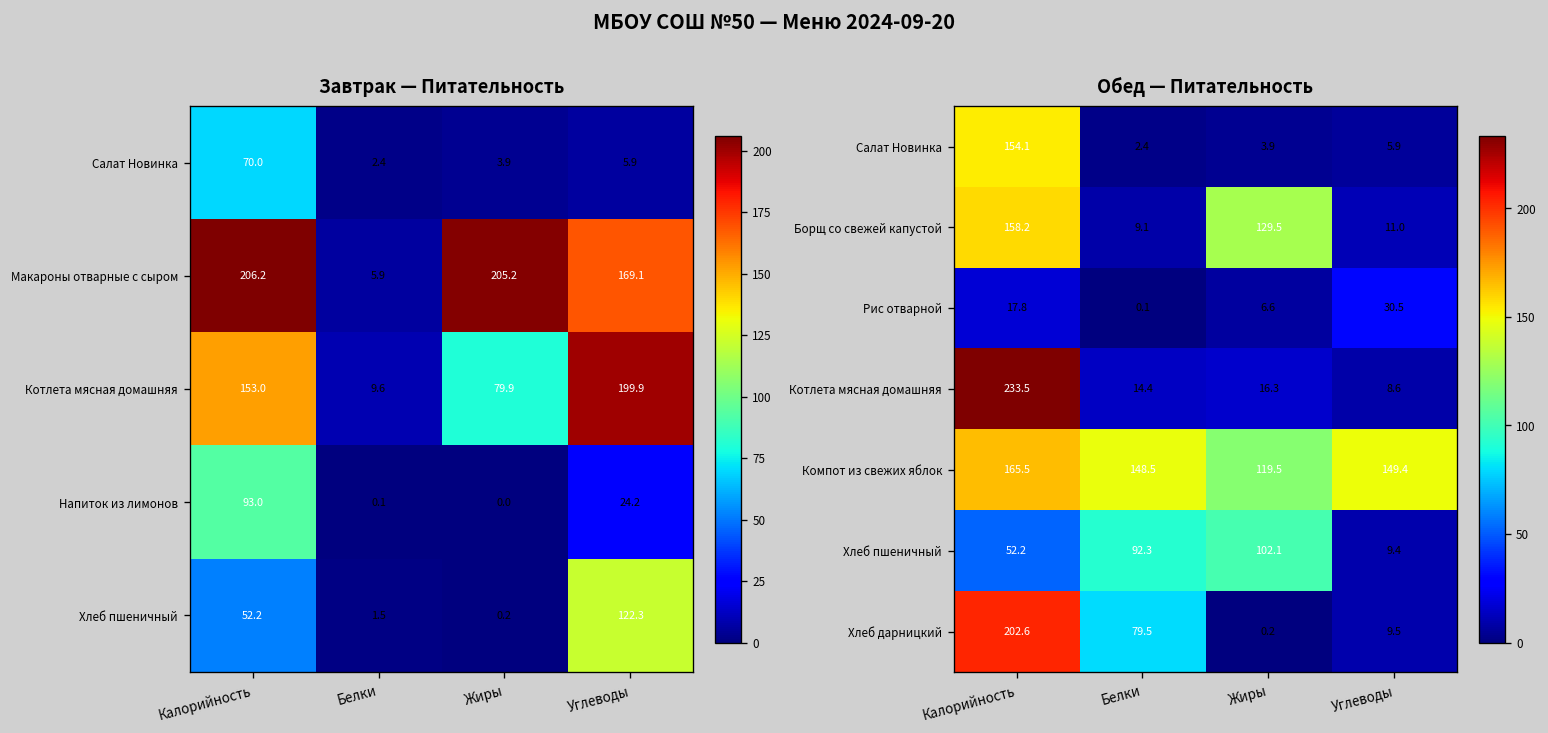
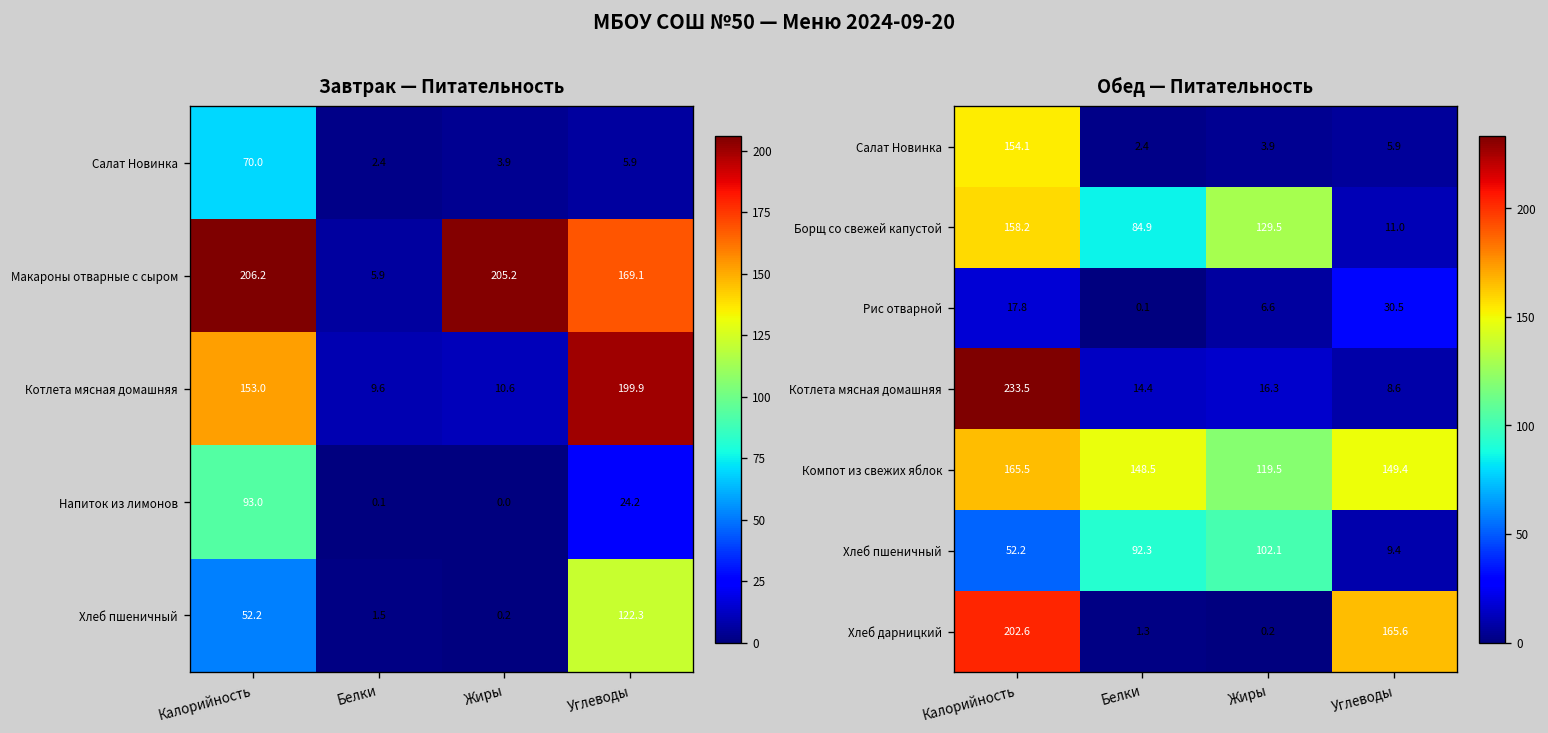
Завтрак — Питательность, Котлета мясная домашняя, Жиры: 79.9 -> 10.6
Обед — Питательность, Борщ со свежей капустой, Белки: 9.1 -> 84.9
Обед — Питательность, Хлеб дарницкий, Белки: 79.5 -> 1.3
Обед — Питательность, Хлеб дарницкий, Углеводы: 9.5 -> 165.6
